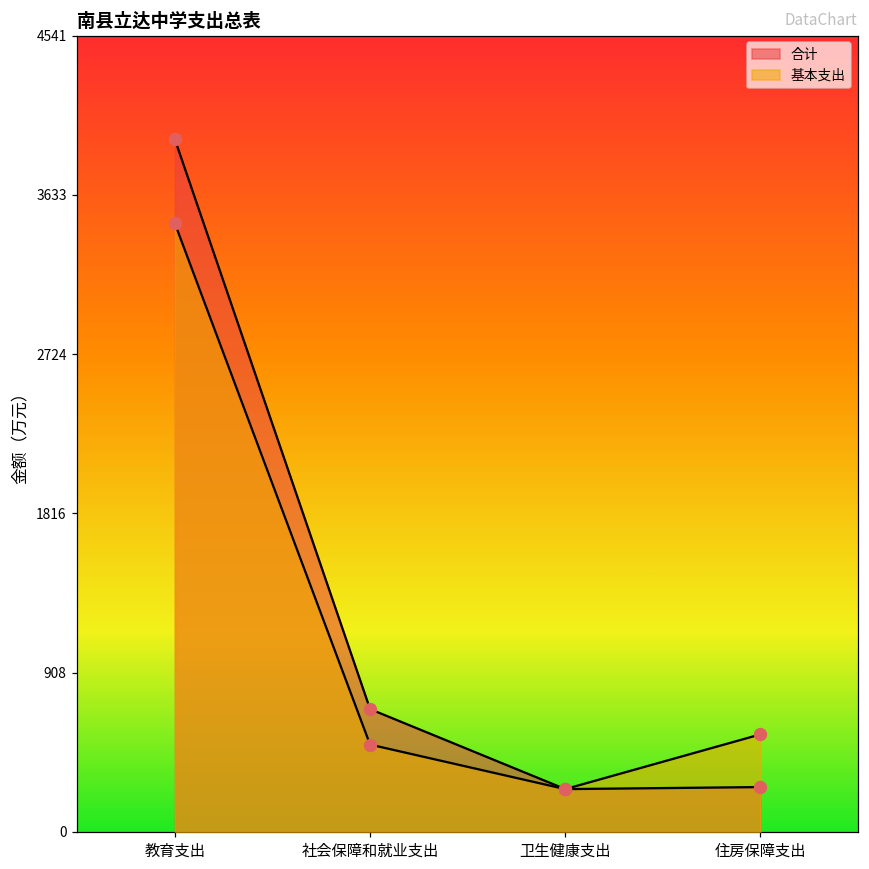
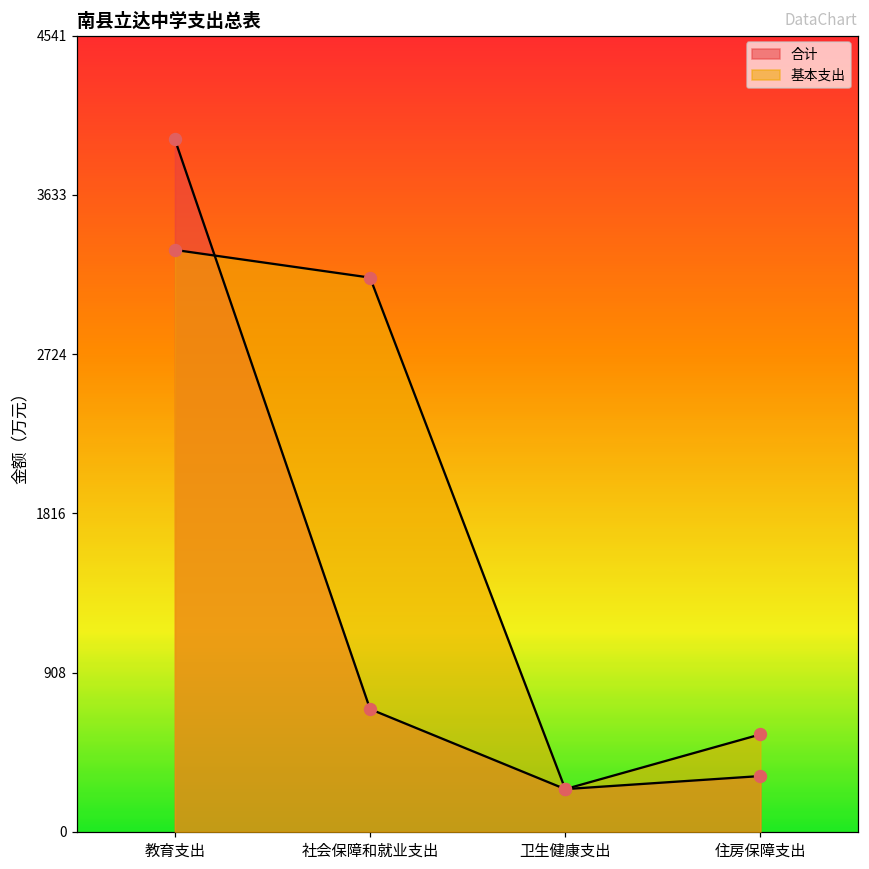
基本支出, 教育支出: 3470 -> 3320
基本支出, 社会保障和就业支出: 500 -> 3160
合计, 住房保障支出: 260 -> 320
